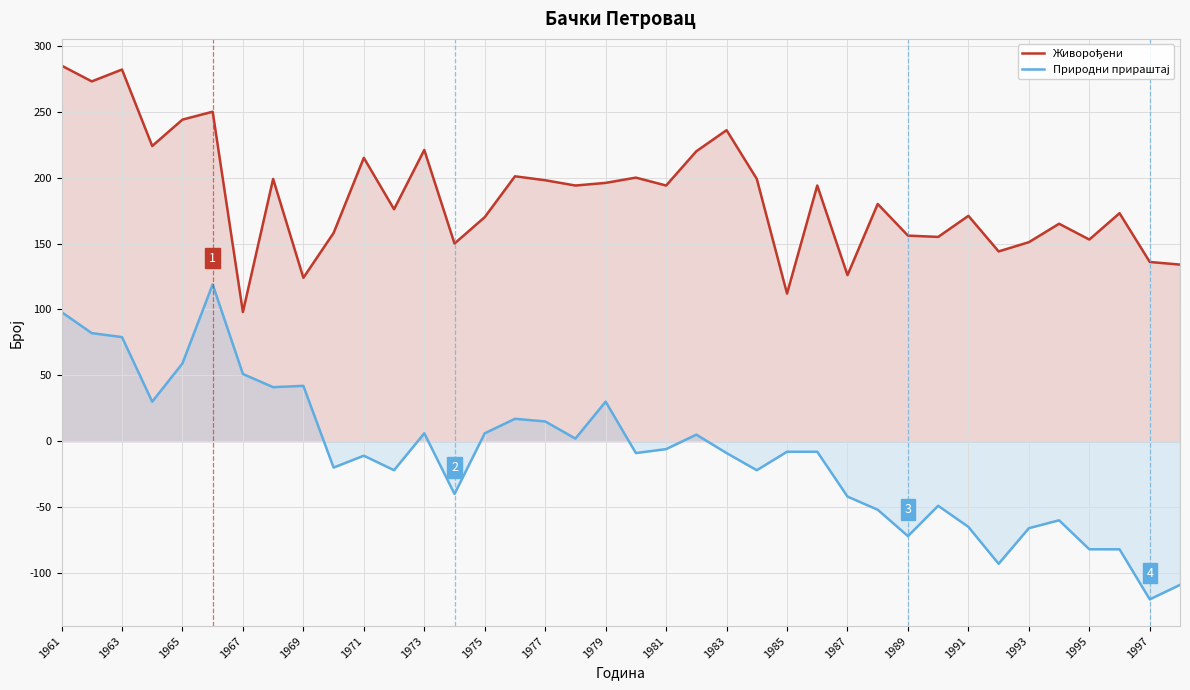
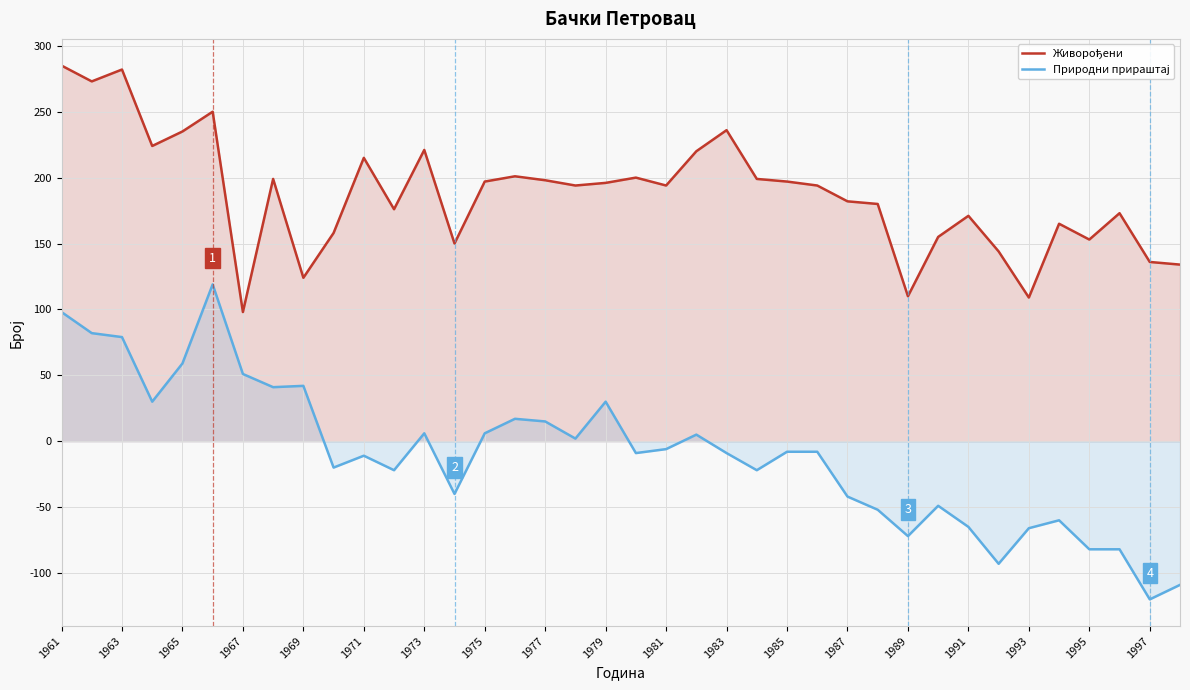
Живорођени, 1965: 244 -> 235
Живорођени, 1975: 170 -> 197
Живорођени, 1985: 112 -> 197
Живорођени, 1987: 126 -> 182
Живорођени, 1989: 156 -> 110
Живорођени, 1993: 151 -> 109
